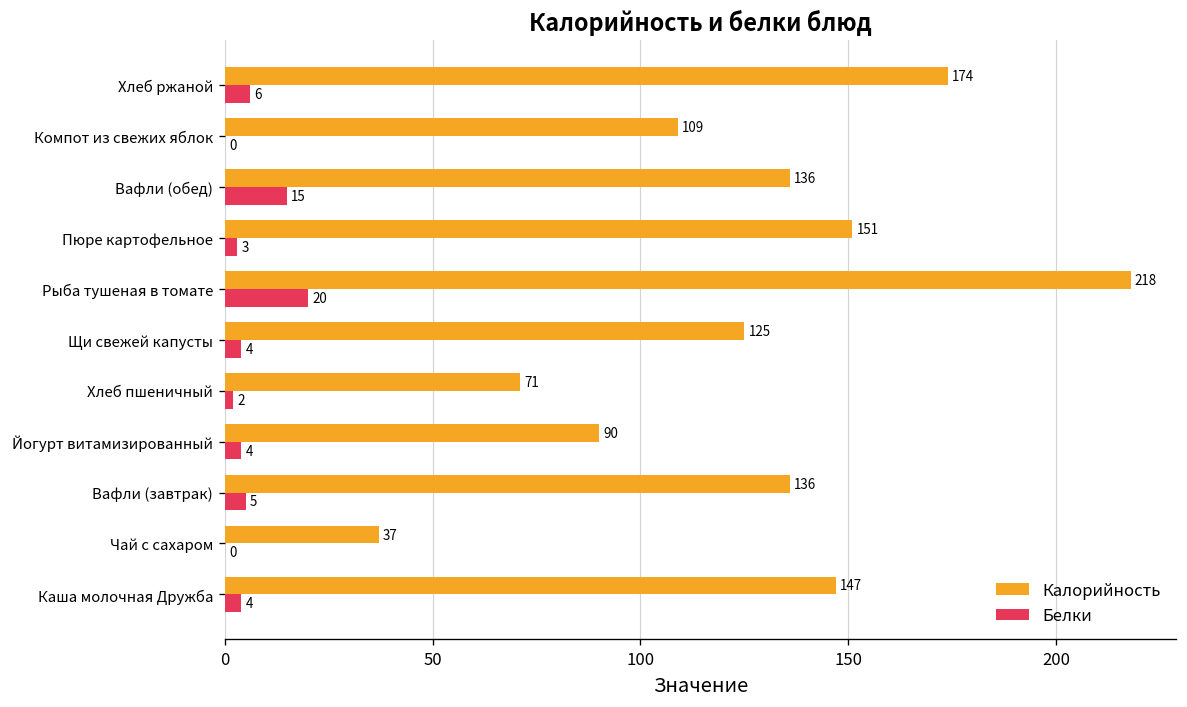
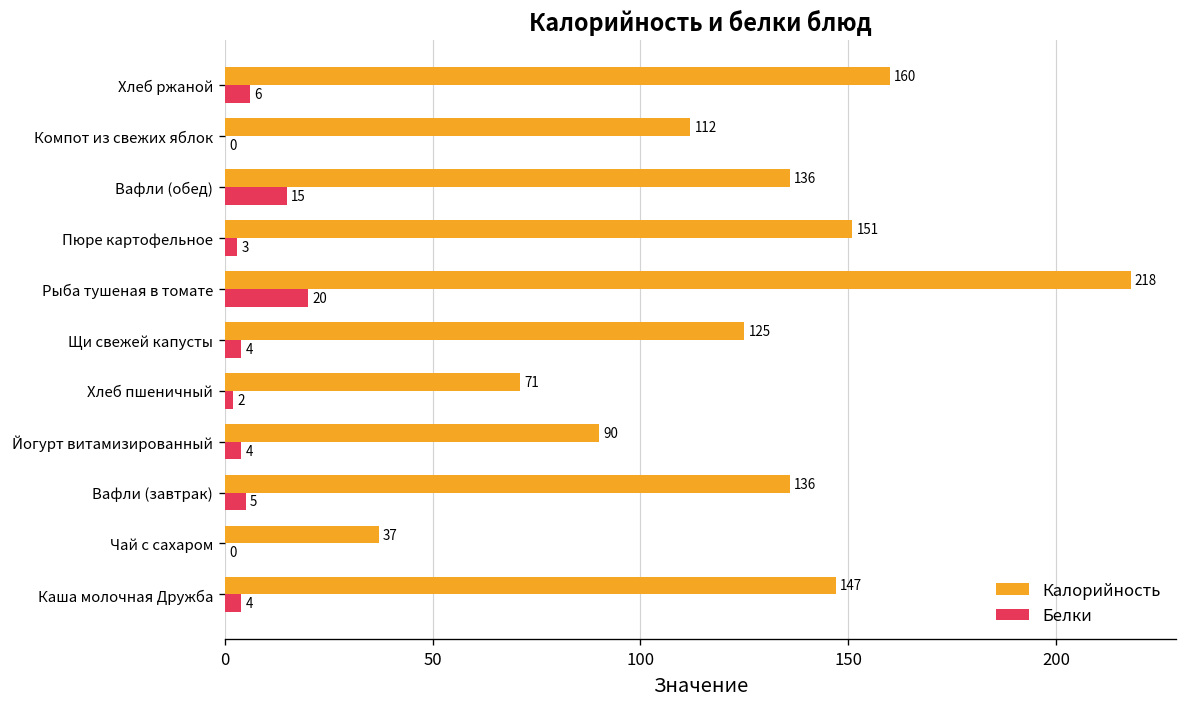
Калорийность, Хлеб ржаной: 174 -> 160
Калорийность, Компот из свежих яблок: 109 -> 112
